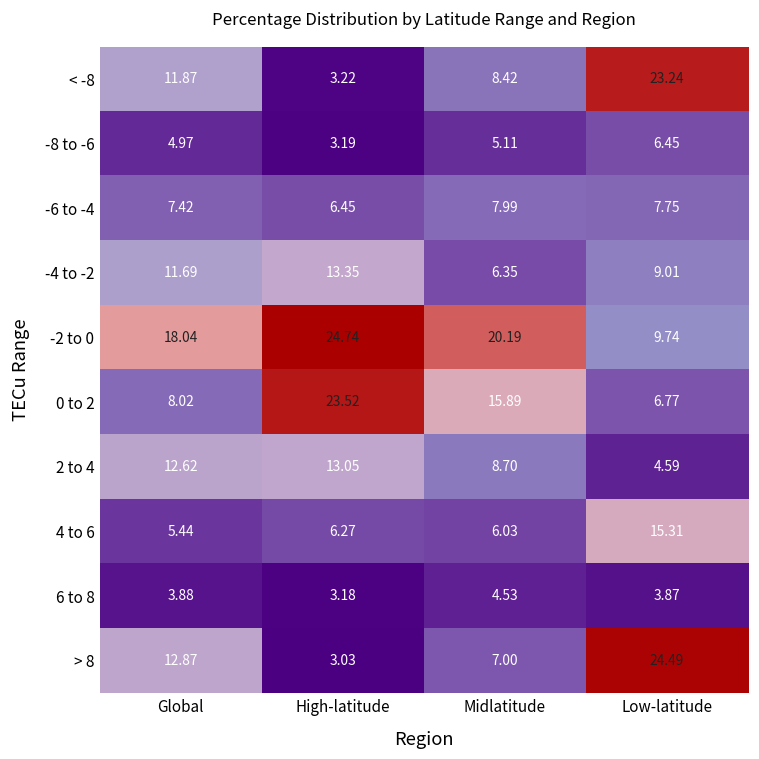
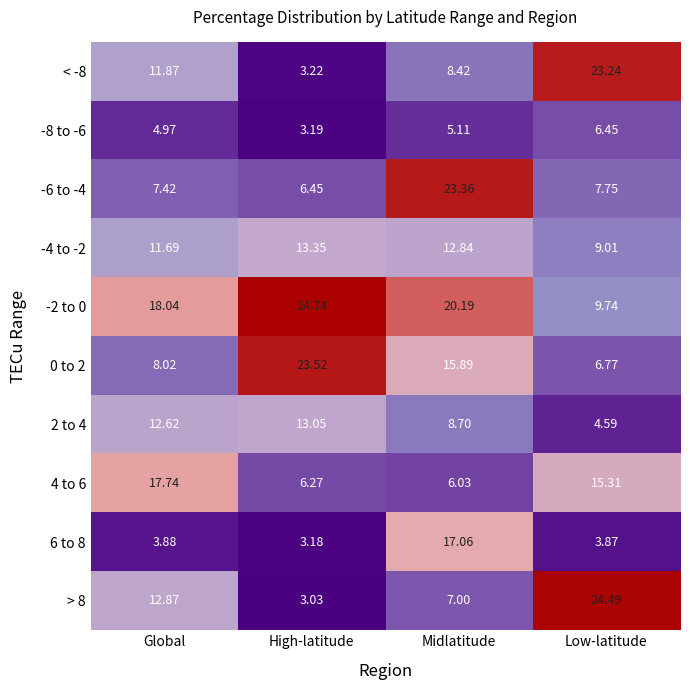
-6 to -4, Midlatitude: 7.99 -> 23.36
-4 to -2, Midlatitude: 6.35 -> 12.84
4 to 6, Global: 5.44 -> 17.74
6 to 8, Midlatitude: 4.53 -> 17.06
